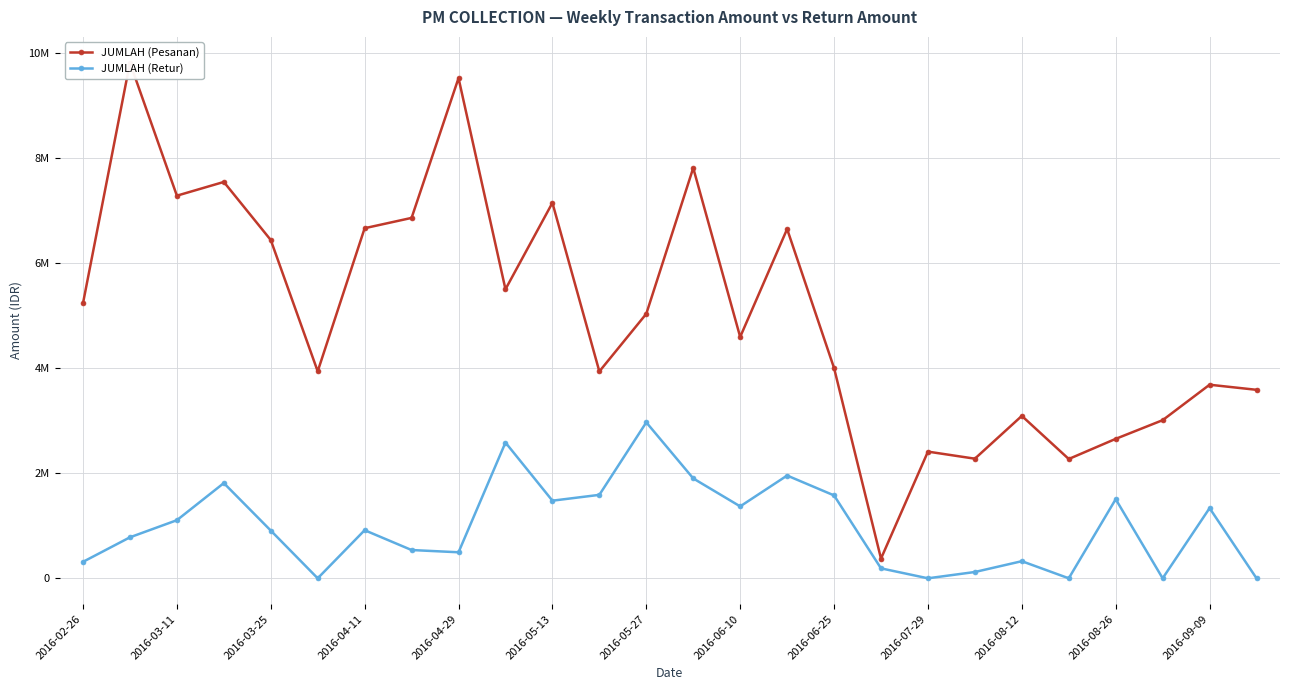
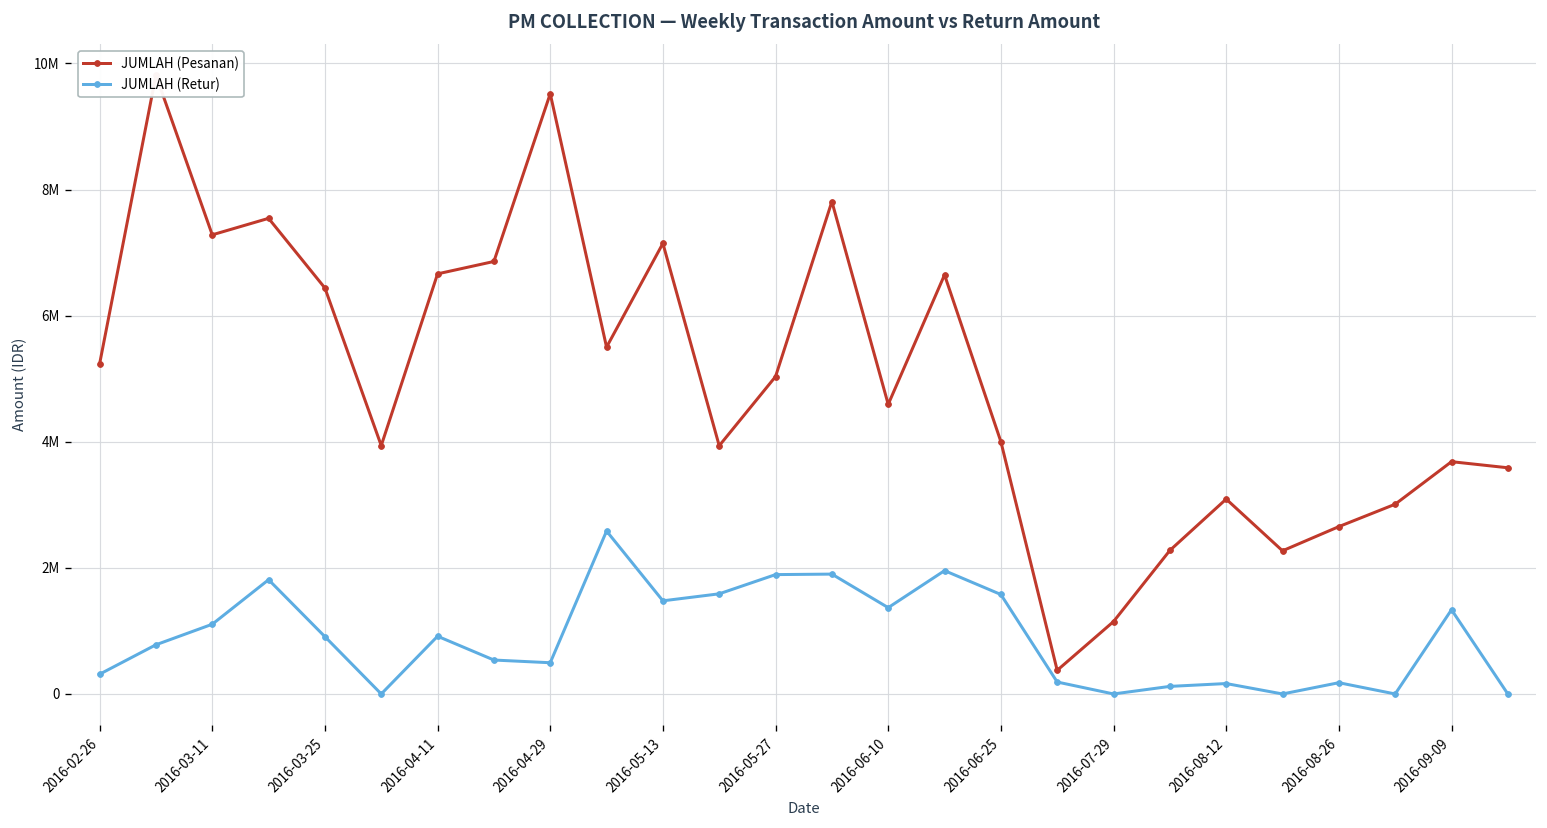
JUMLAH (Retur), 2016-05-27: 3000000 -> 1900000
JUMLAH (Pesanan), 2016-07-29: 2400000 -> 1100000
JUMLAH (Retur), 2016-08-12: 300000 -> 200000
JUMLAH (Retur), 2016-08-26: 1500000 -> 200000
